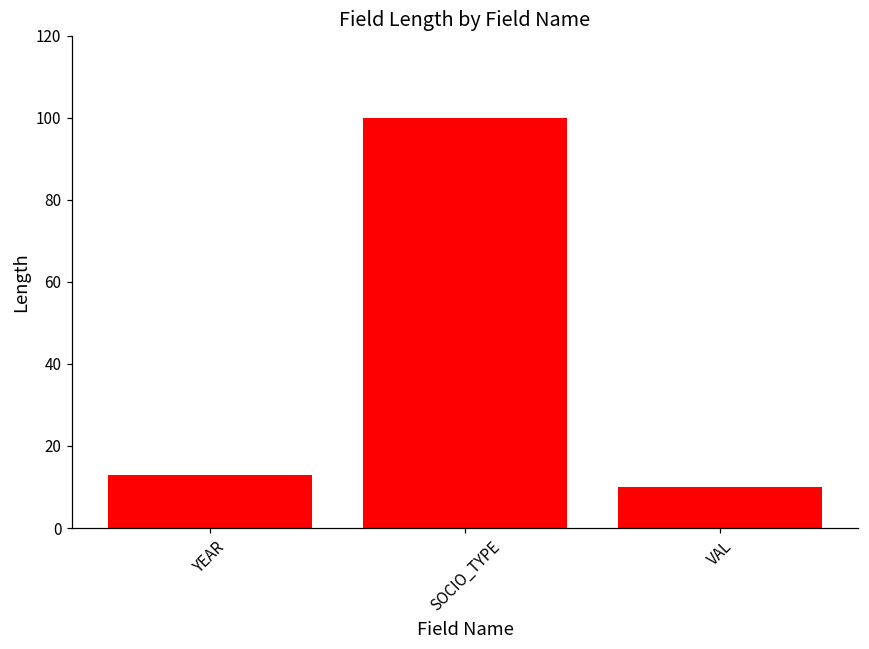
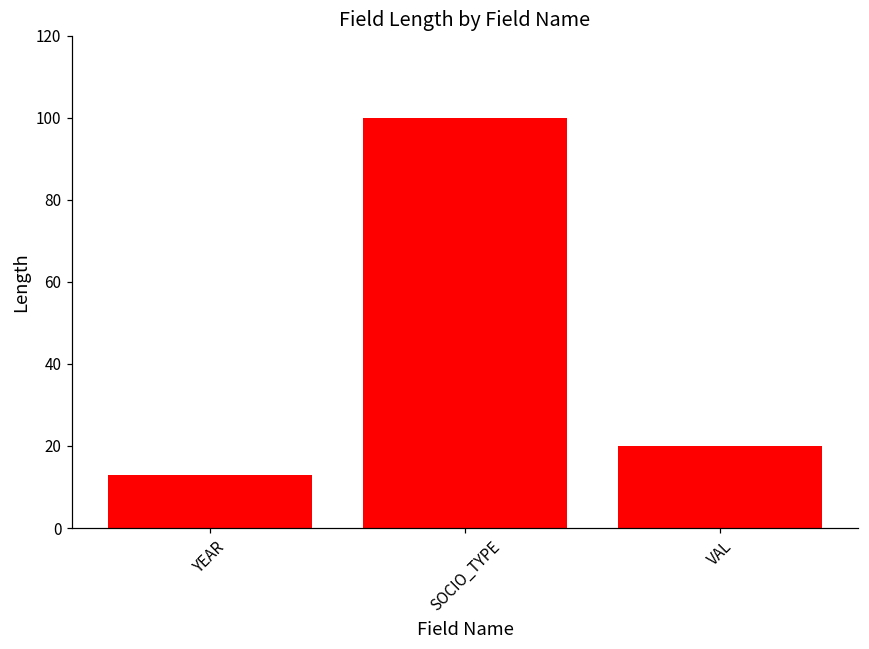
VAL: 10 -> 20
